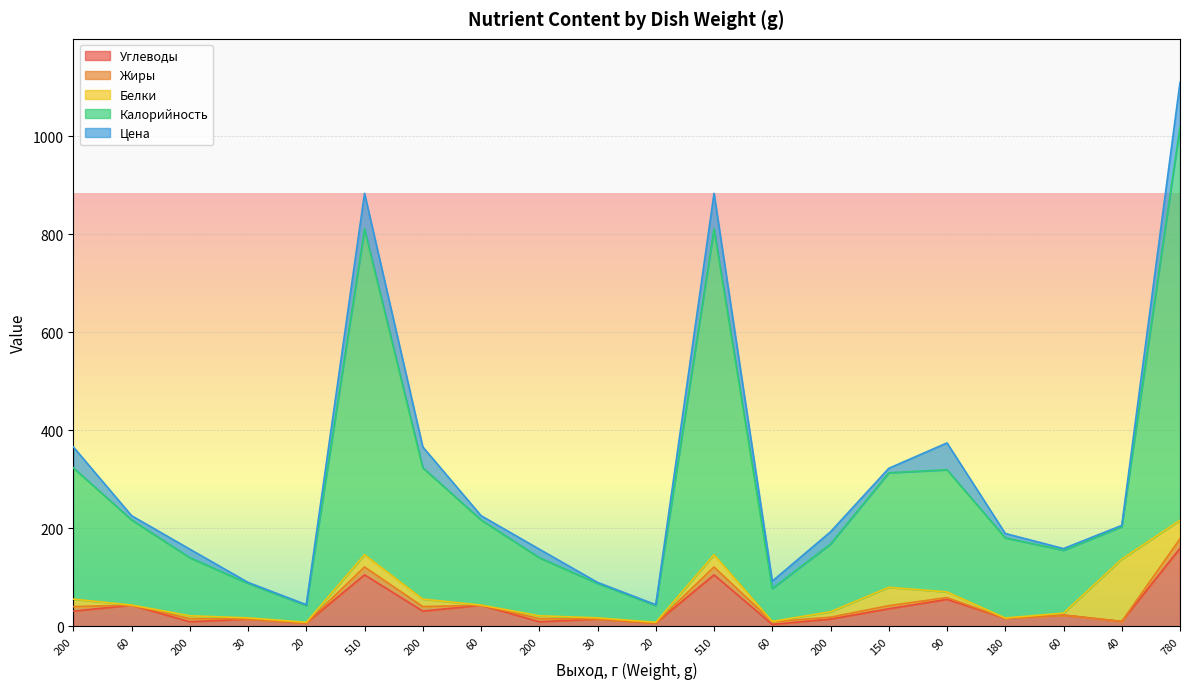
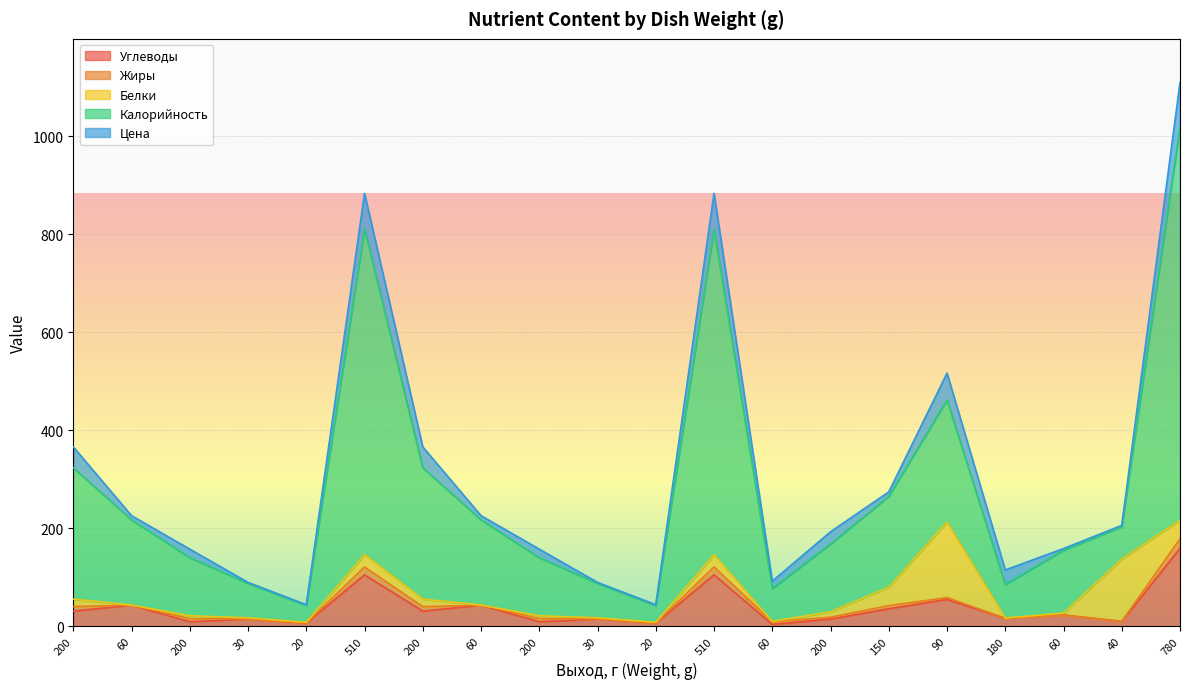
Калорийность, 150: 230 -> 190
Белки, 90: 10 -> 150
Калорийность, 180: 160 -> 70
Цена, 180: 10 -> 30
